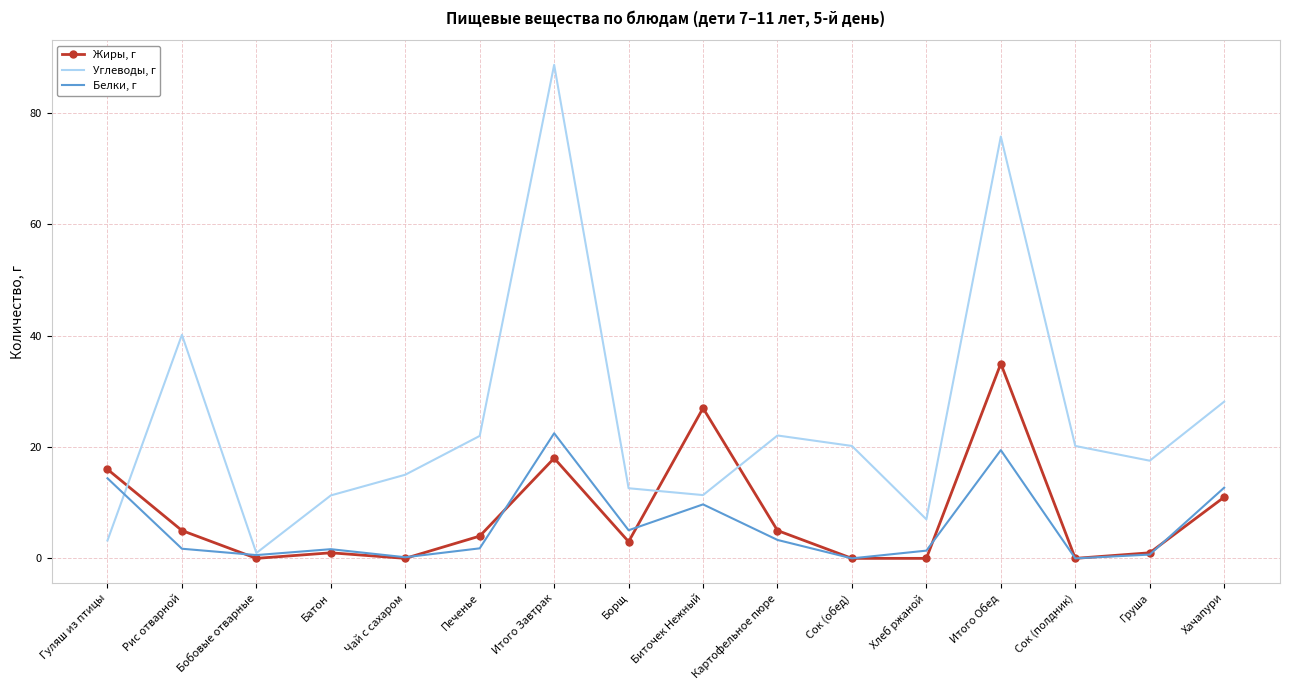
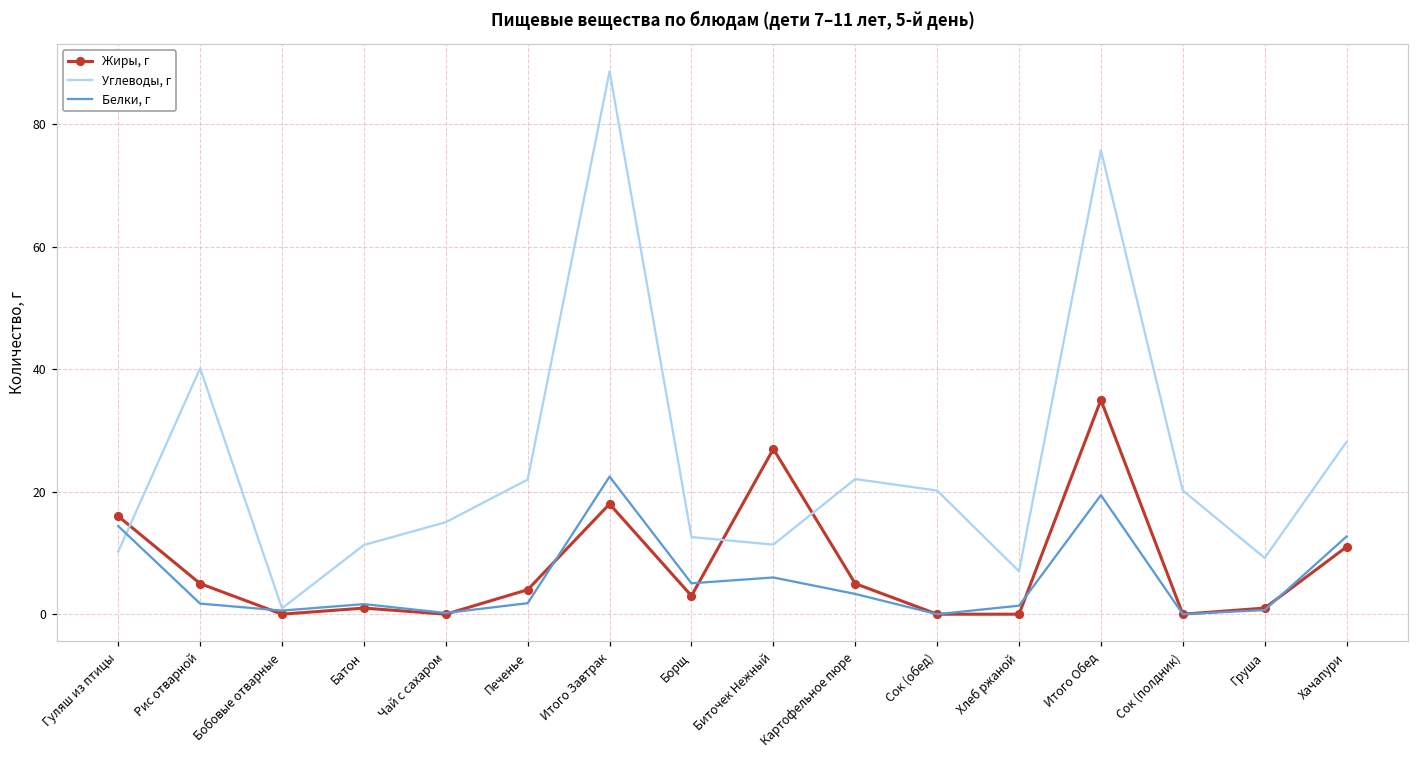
Углеводы, г, Гуляш из птицы: 3 -> 10
Белки, г, Биточек Нежный: 10 -> 6
Углеводы, г, Груша: 18 -> 9
